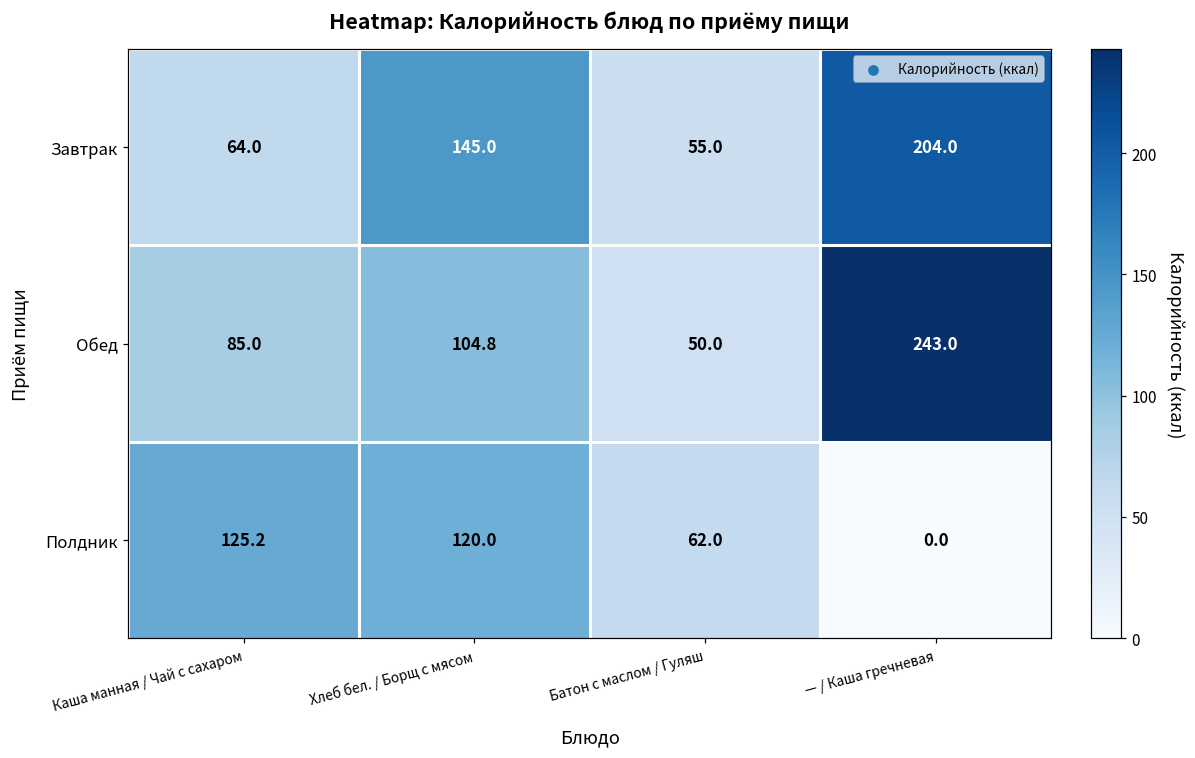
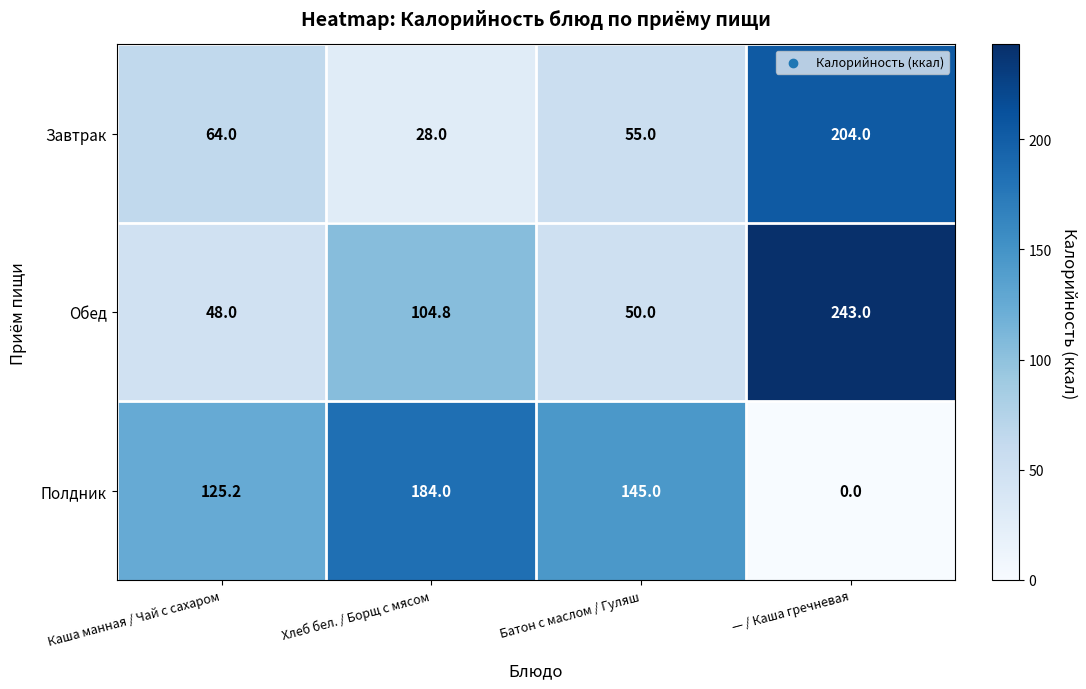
Завтрак, Хлеб бел. / Борщ с мясом: 145.0 -> 28.0
Обед, Каша манная / Чай с сахаром: 85.0 -> 48.0
Полдник, Хлеб бел. / Борщ с мясом: 120.0 -> 184.0
Полдник, Батон с маслом / Гуляш: 62.0 -> 145.0
